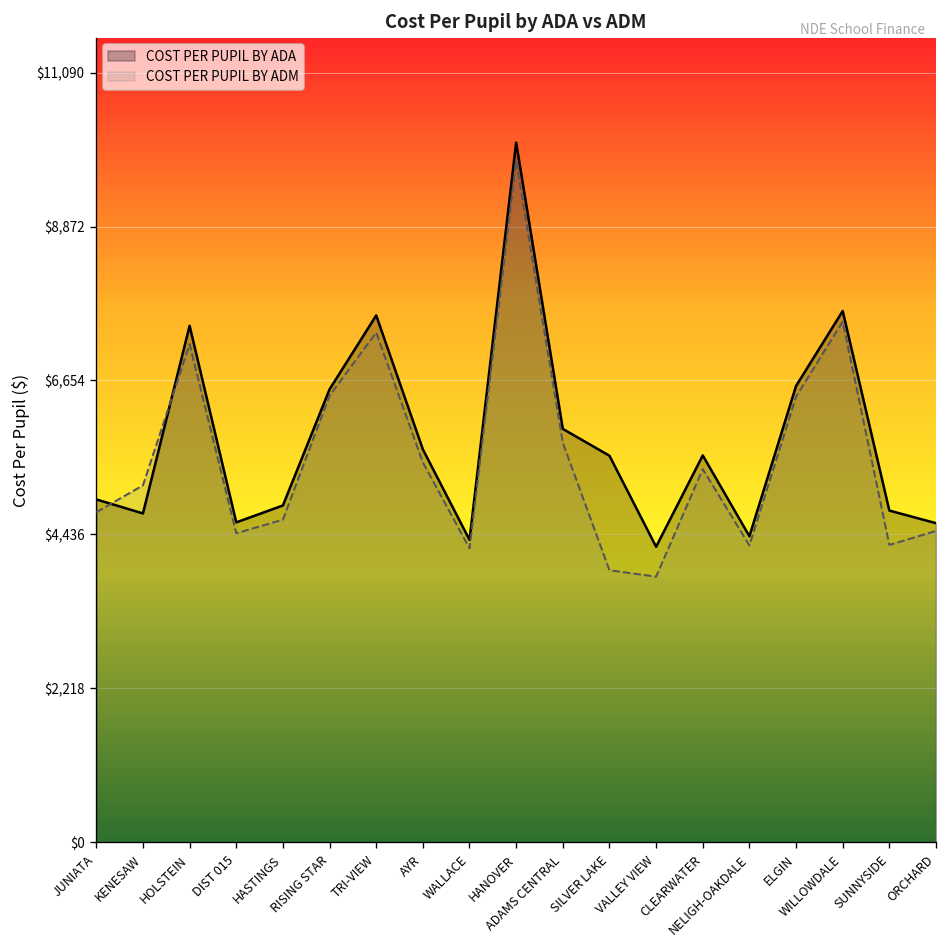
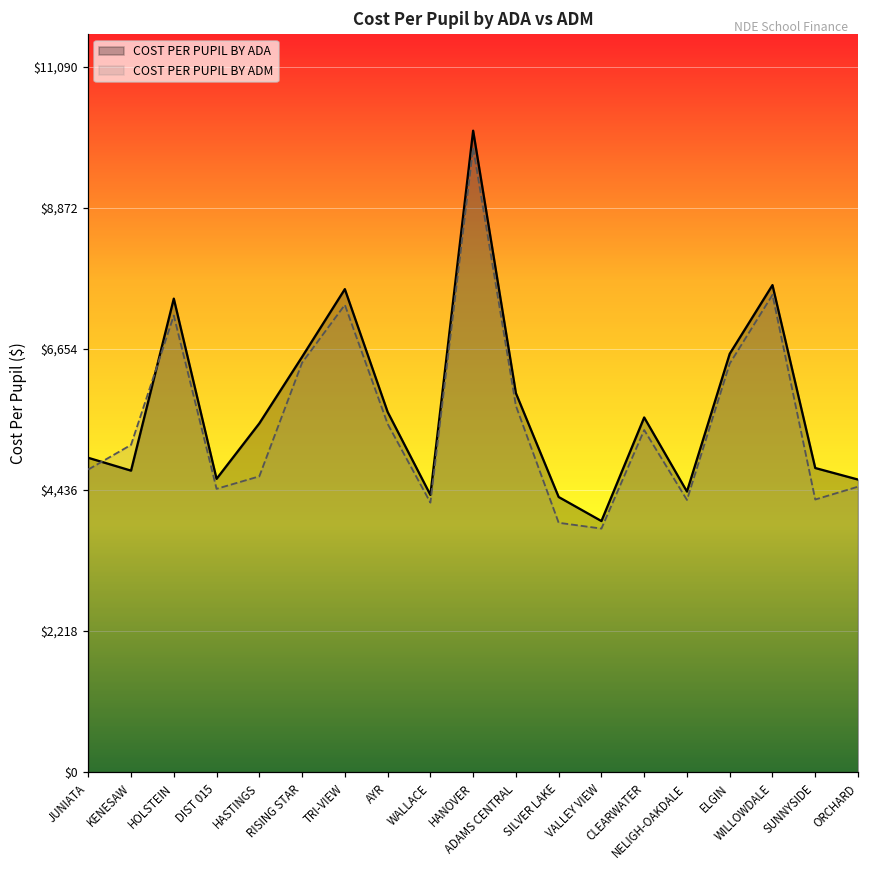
COST PER PUPIL BY ADA, HASTINGS: $4,900 -> $5,500
COST PER PUPIL BY ADA, SILVER LAKE: $5,600 -> $4,300
COST PER PUPIL BY ADA, VALLEY VIEW: $4,300 -> $3,900
